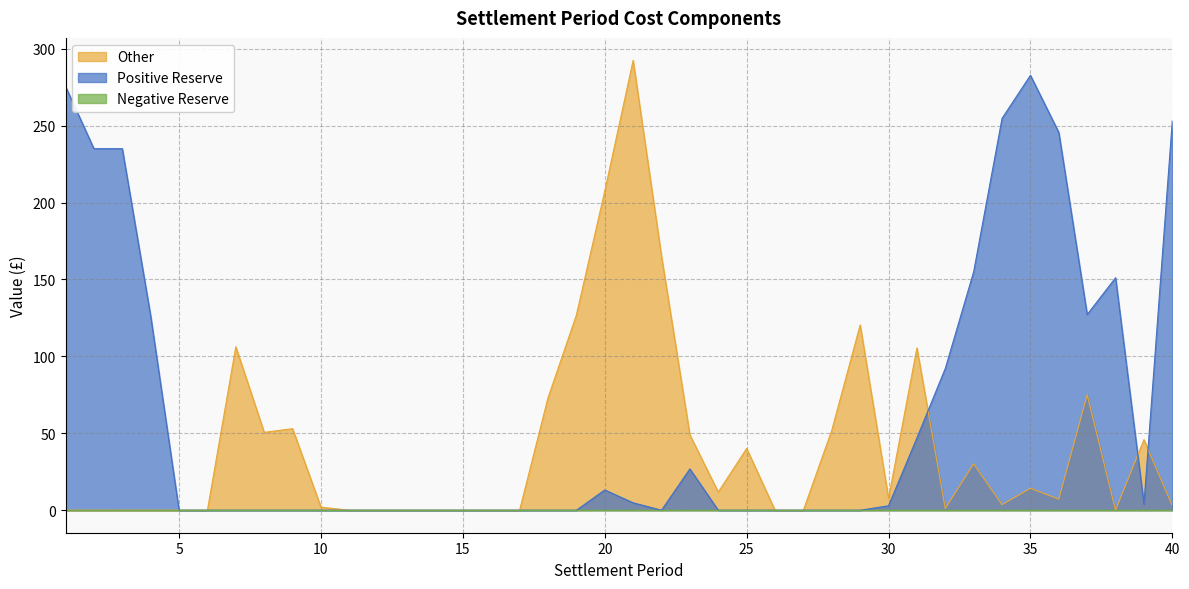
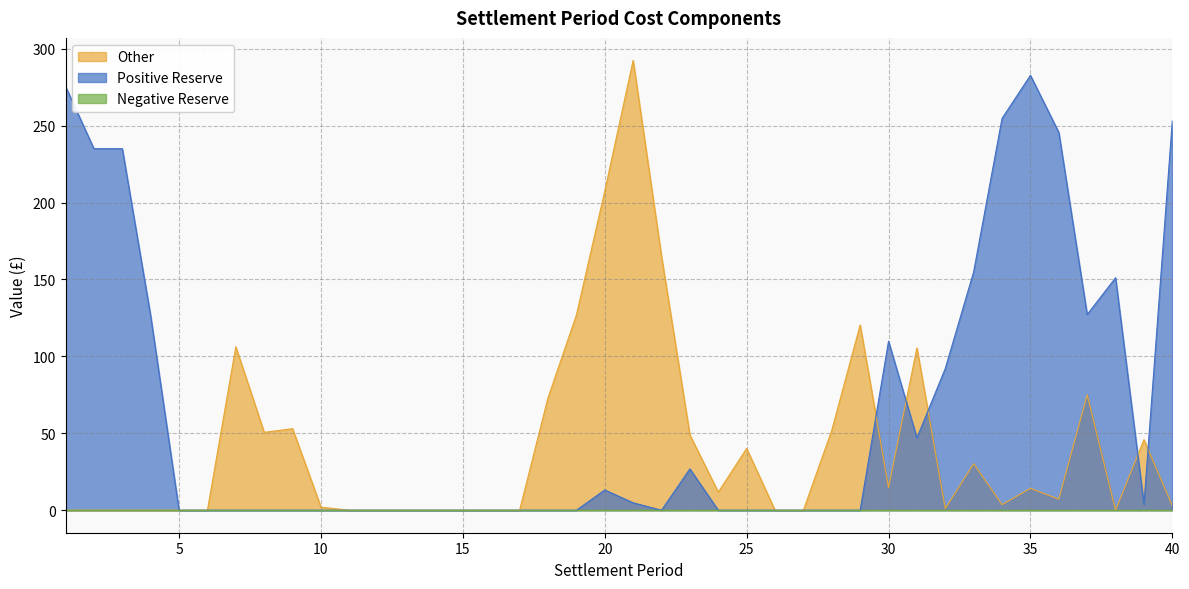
Other, 30: 8 -> 15
Positive Reserve, 30: 3 -> 110
